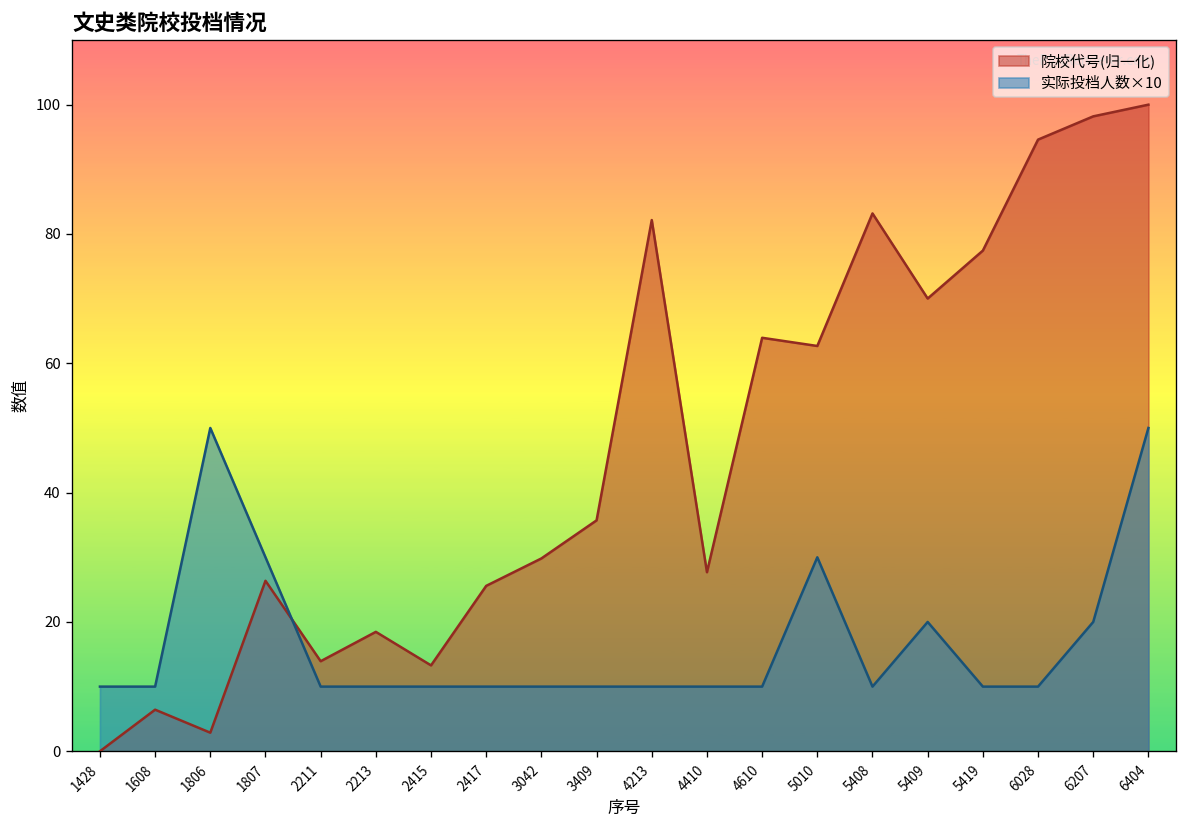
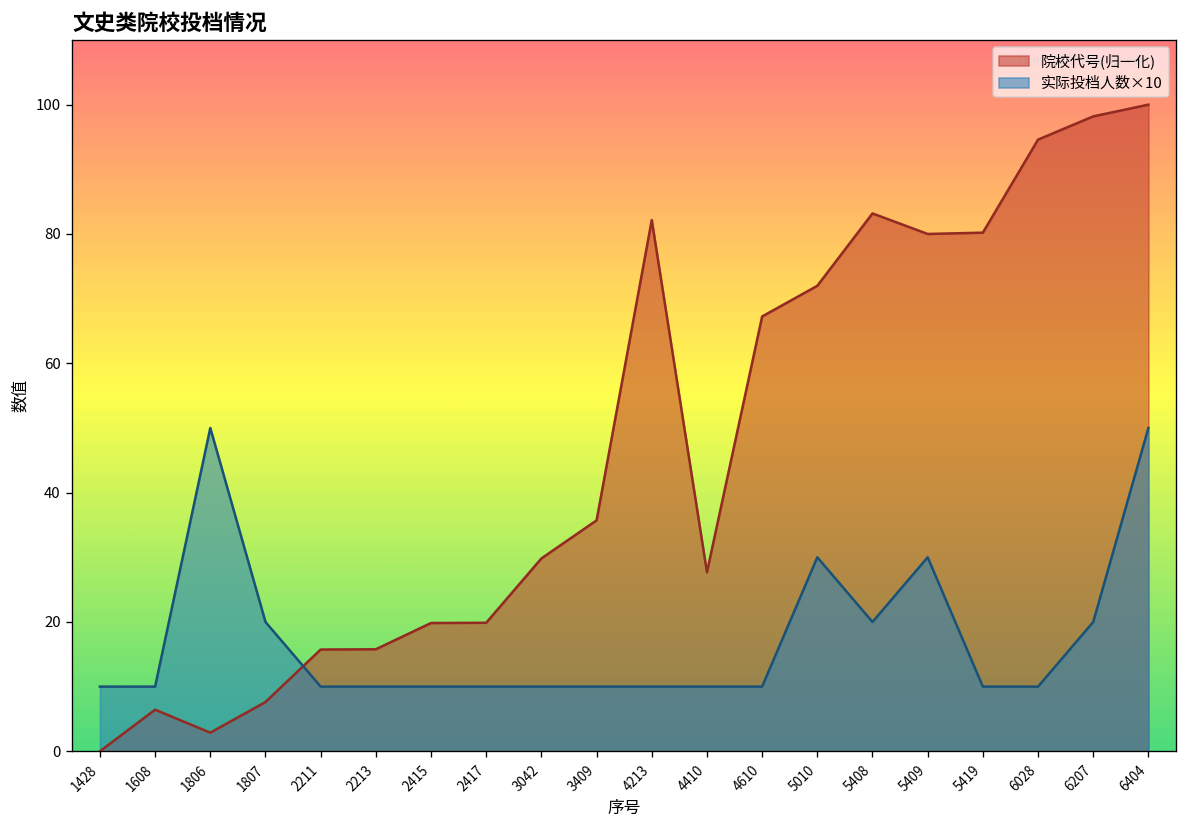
院校代号(归一化), 1807: 26 -> 8
实际投档人数×10, 1807: 30 -> 20
院校代号(归一化), 2211: 14 -> 16
院校代号(归一化), 2213: 18 -> 16
院校代号(归一化), 2415: 13 -> 20
院校代号(归一化), 2417: 26 -> 20
院校代号(归一化), 4610: 64 -> 67
院校代号(归一化), 5010: 63 -> 72
实际投档人数×10, 5408: 10 -> 20
院校代号(归一化), 5409: 70 -> 80
实际投档人数×10, 5409: 20 -> 30
院校代号(归一化), 5419: 77 -> 80
